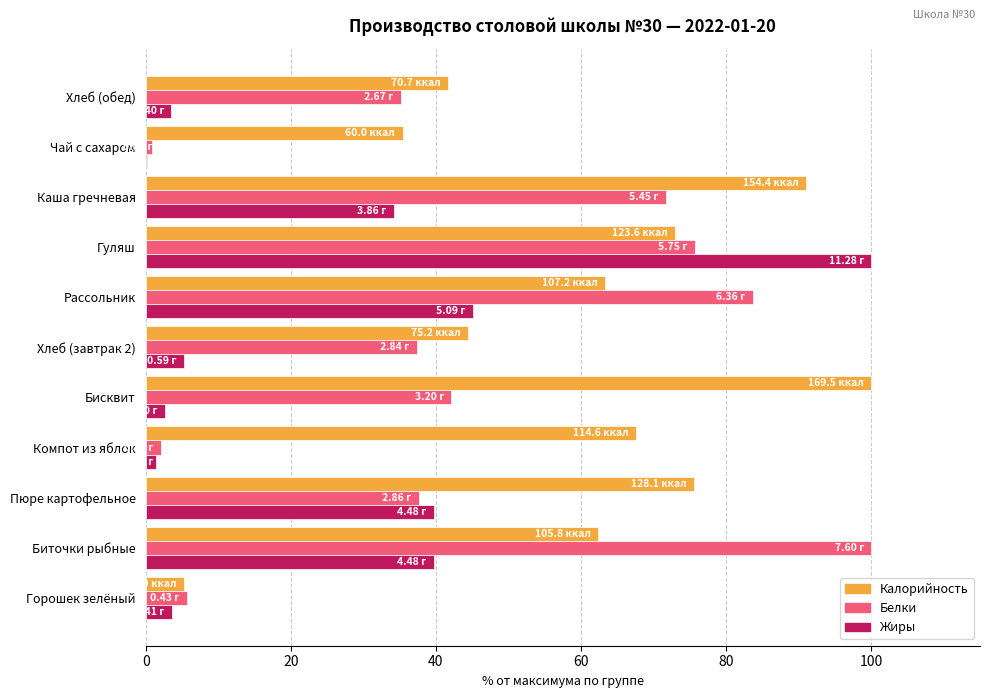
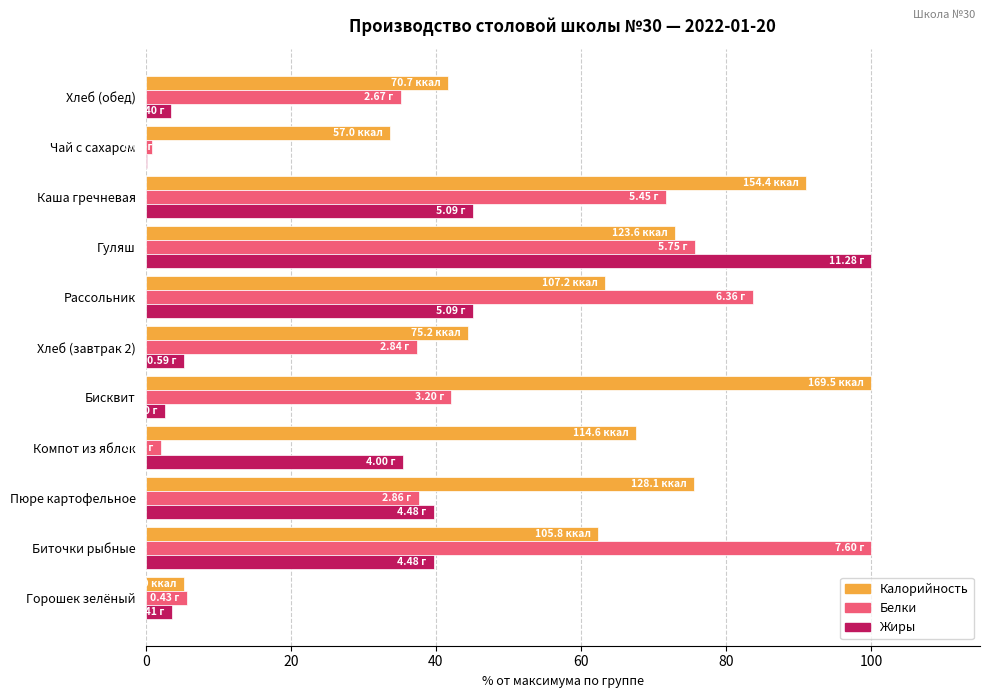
Калорийность, Чай с сахаром: 60.0 -> 57.0
Жиры, Каша гречневая: 3.86 -> 5.09
Жиры, Компот из яблок: 1 -> 35
